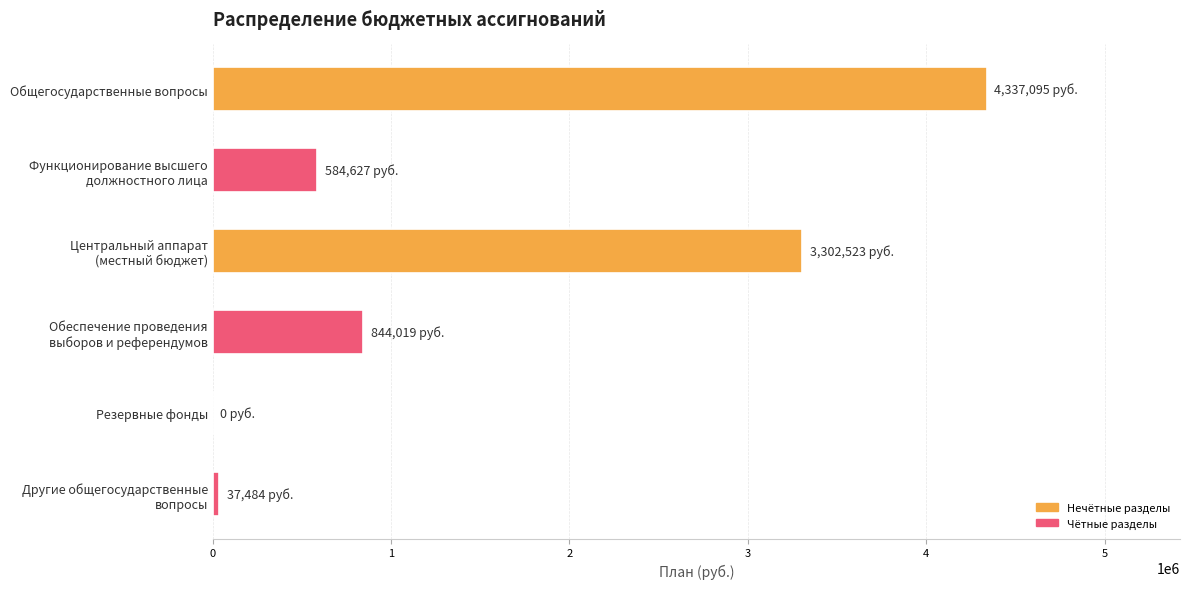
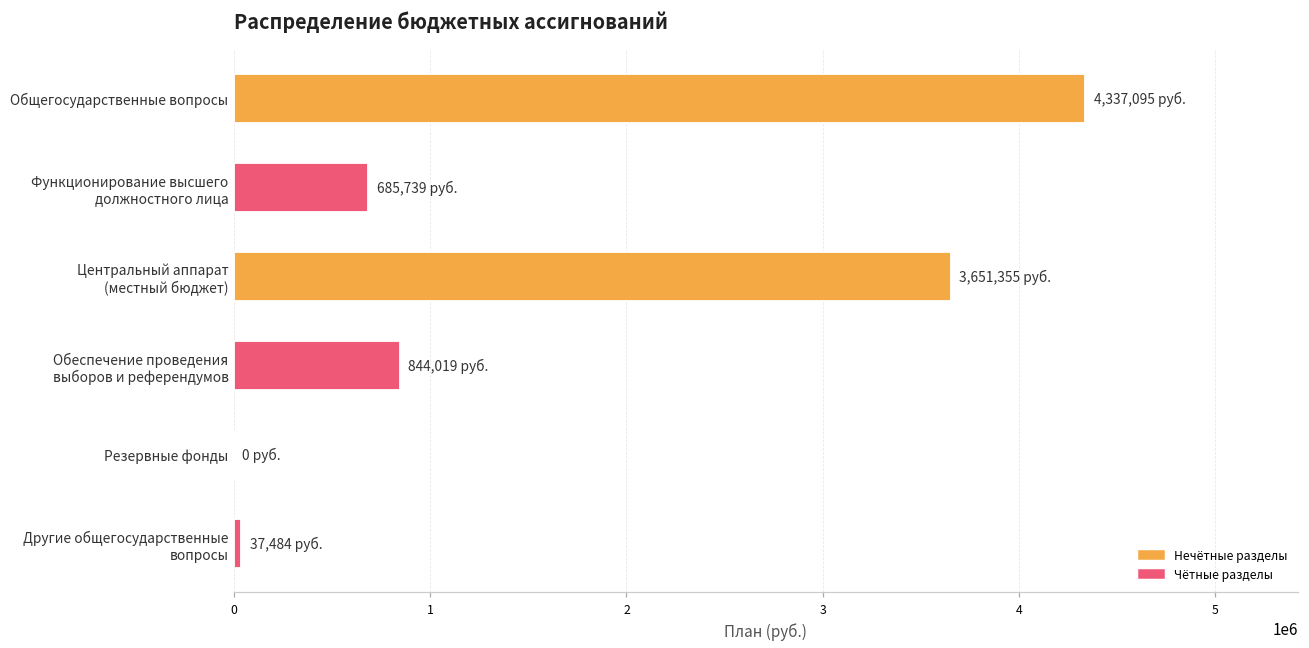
Функционирование высшего должностного лица: 584,627 -> 685,739
Центральный аппарат (местный бюджет): 3,302,523 -> 3,651,355
